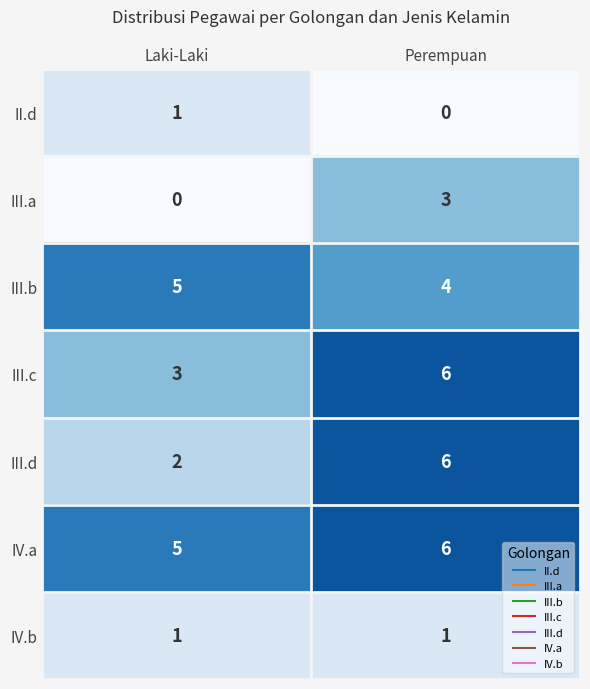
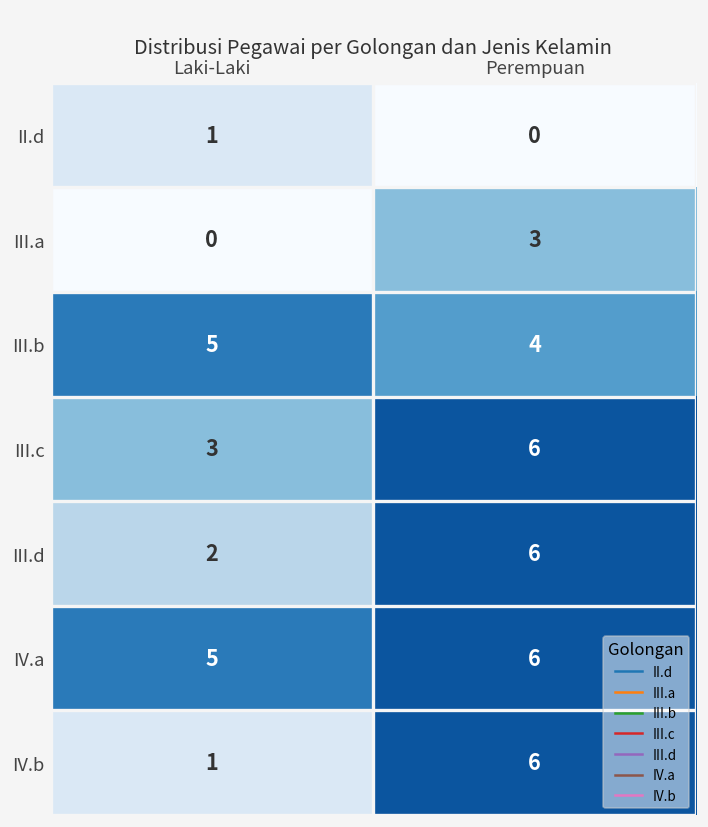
IV.b, Perempuan: 1 -> 6
